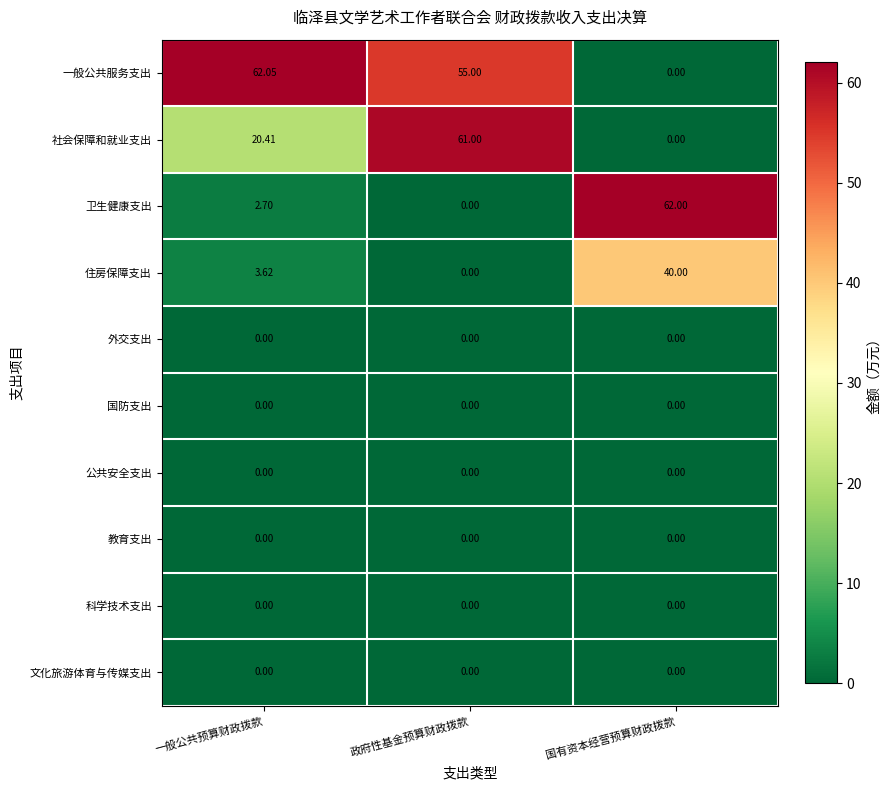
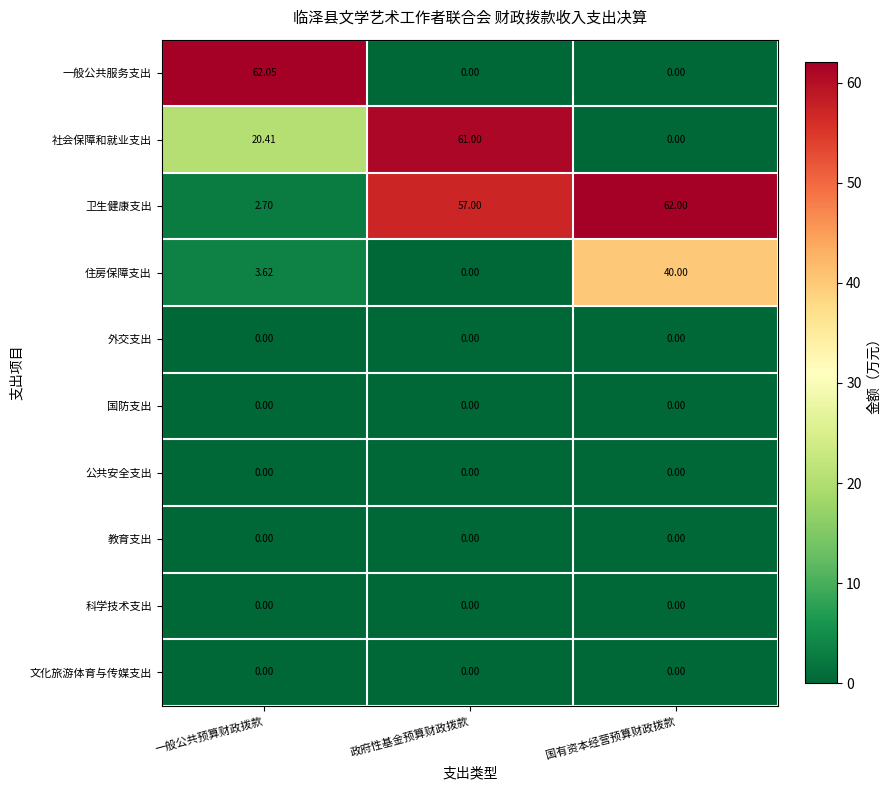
一般公共服务支出, 政府性基金预算财政拨款: 55.00 -> 0.00
卫生健康支出, 政府性基金预算财政拨款: 0.00 -> 57.00
